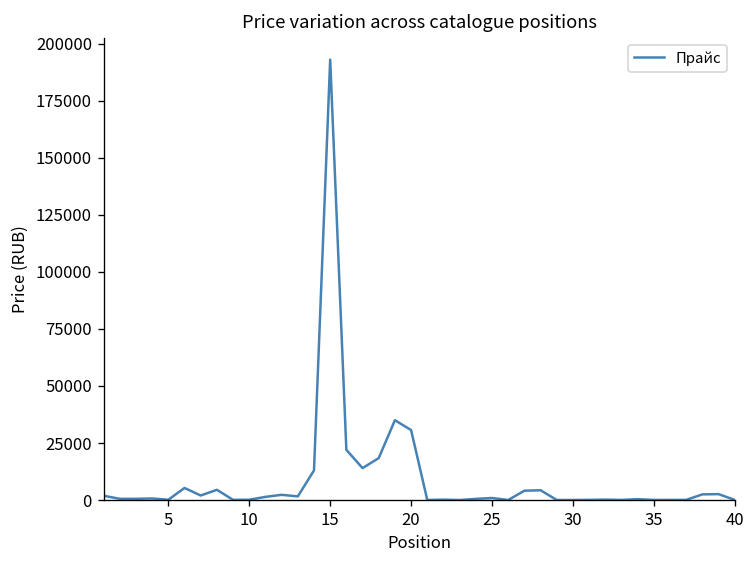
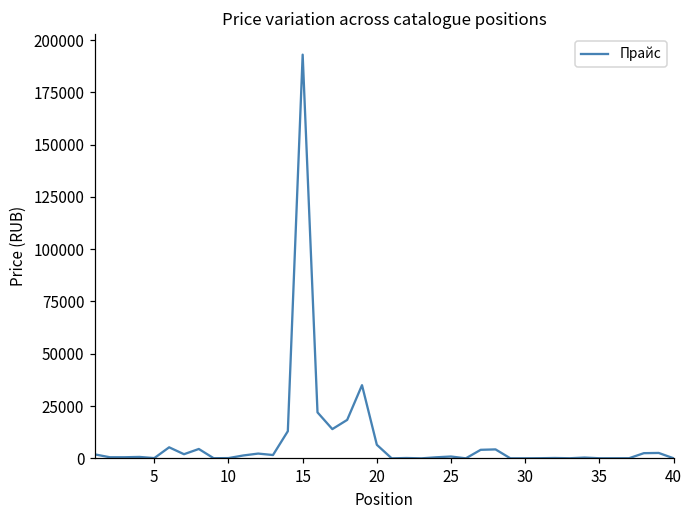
20: 31000 -> 7000
